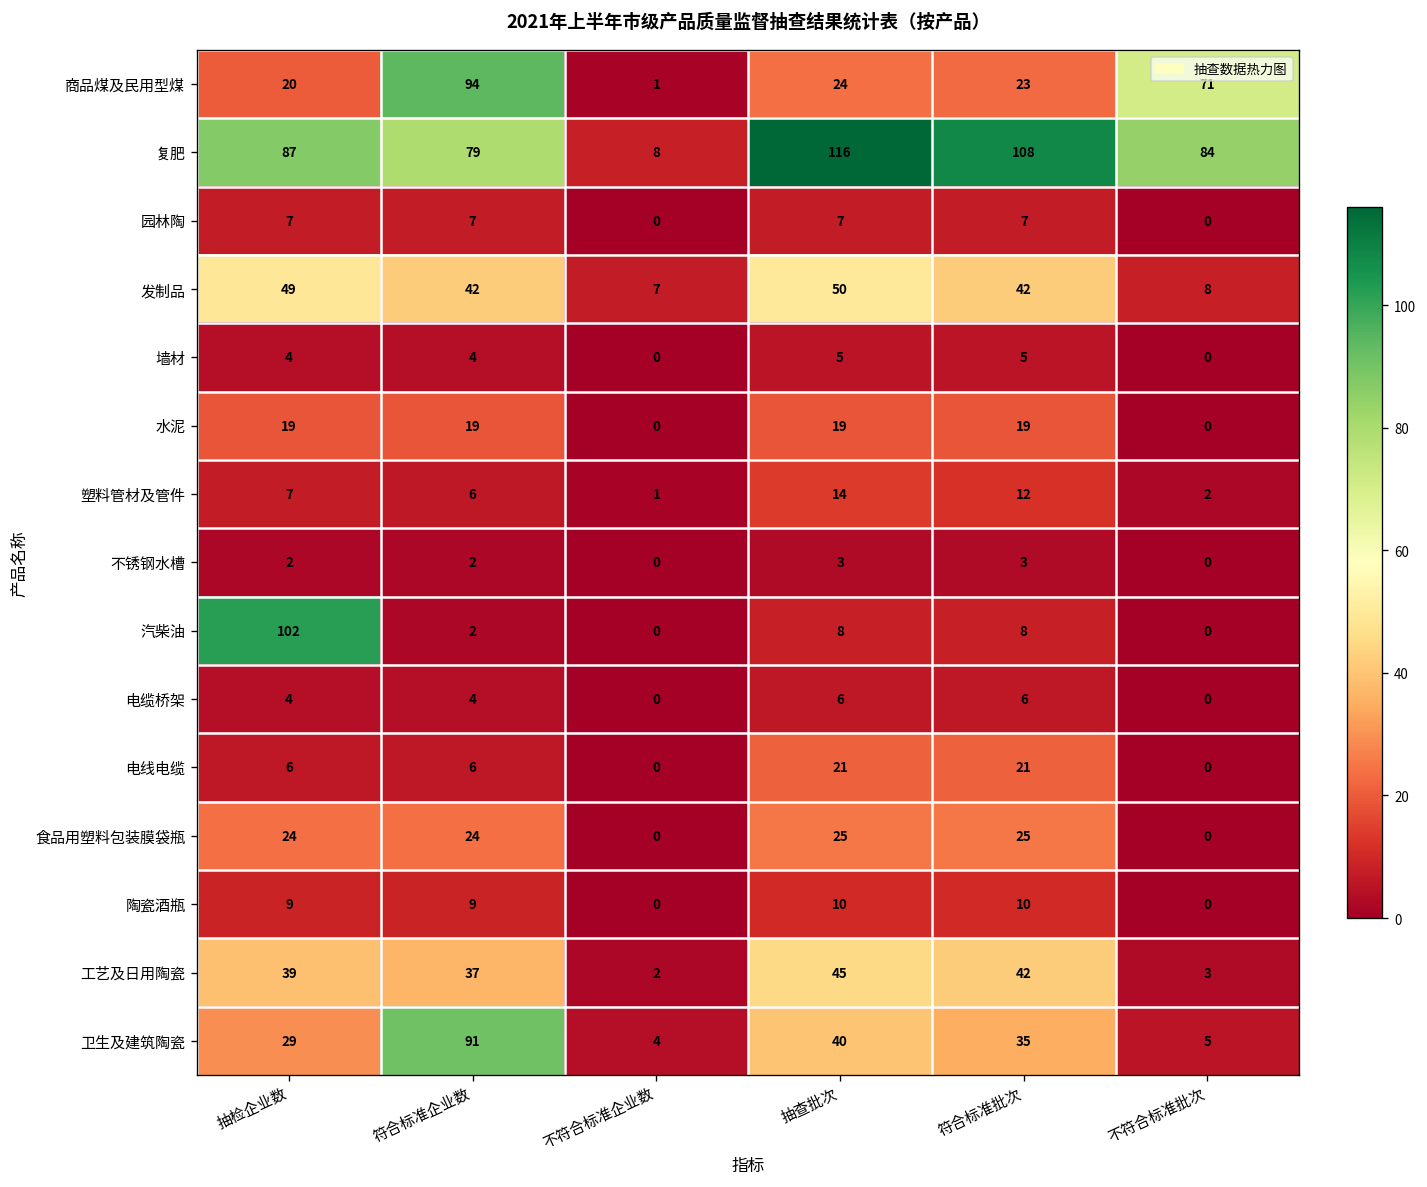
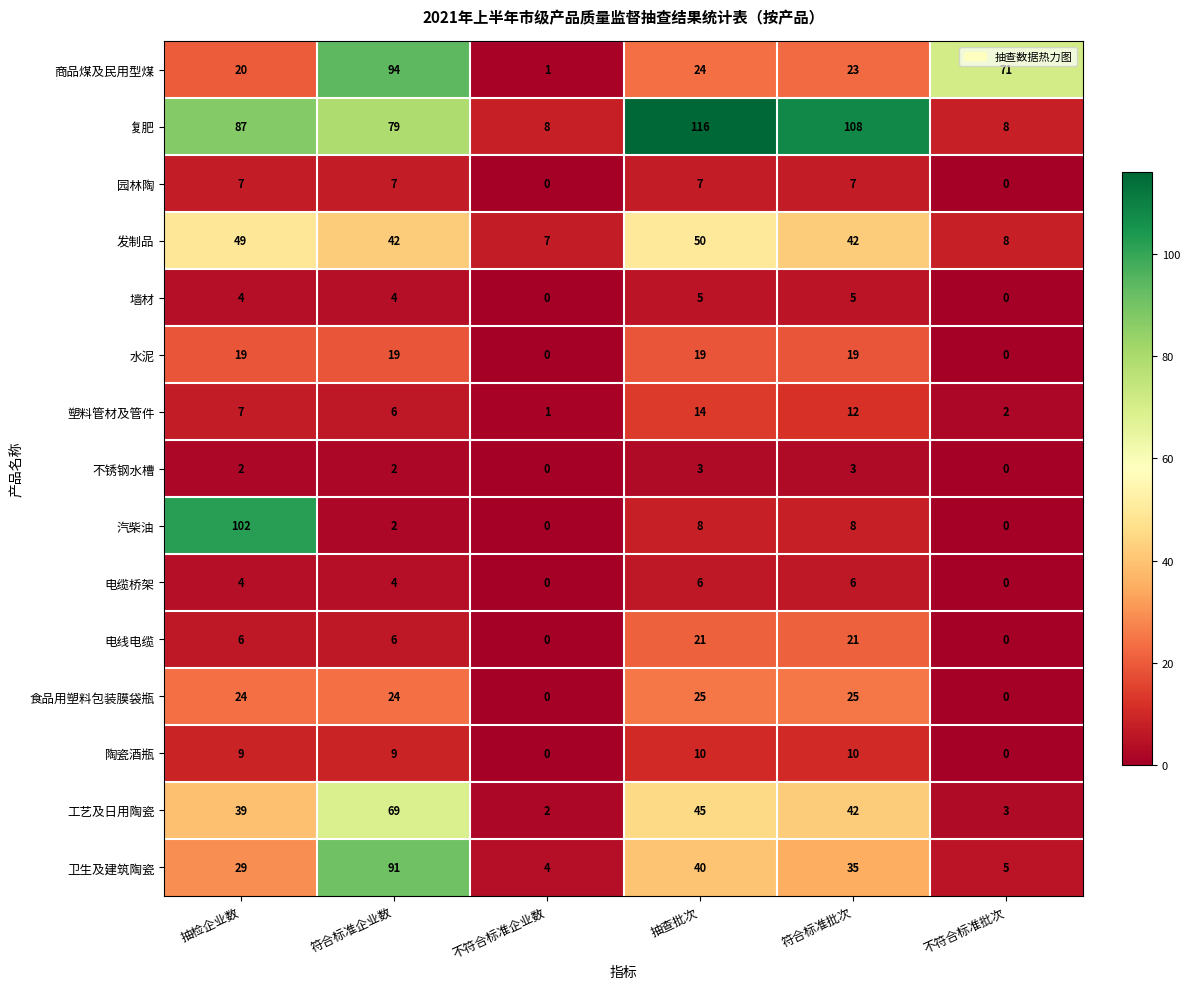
复肥, 不符合标准批次: 84 -> 8
工艺及日用陶瓷, 符合标准企业数: 37 -> 69
